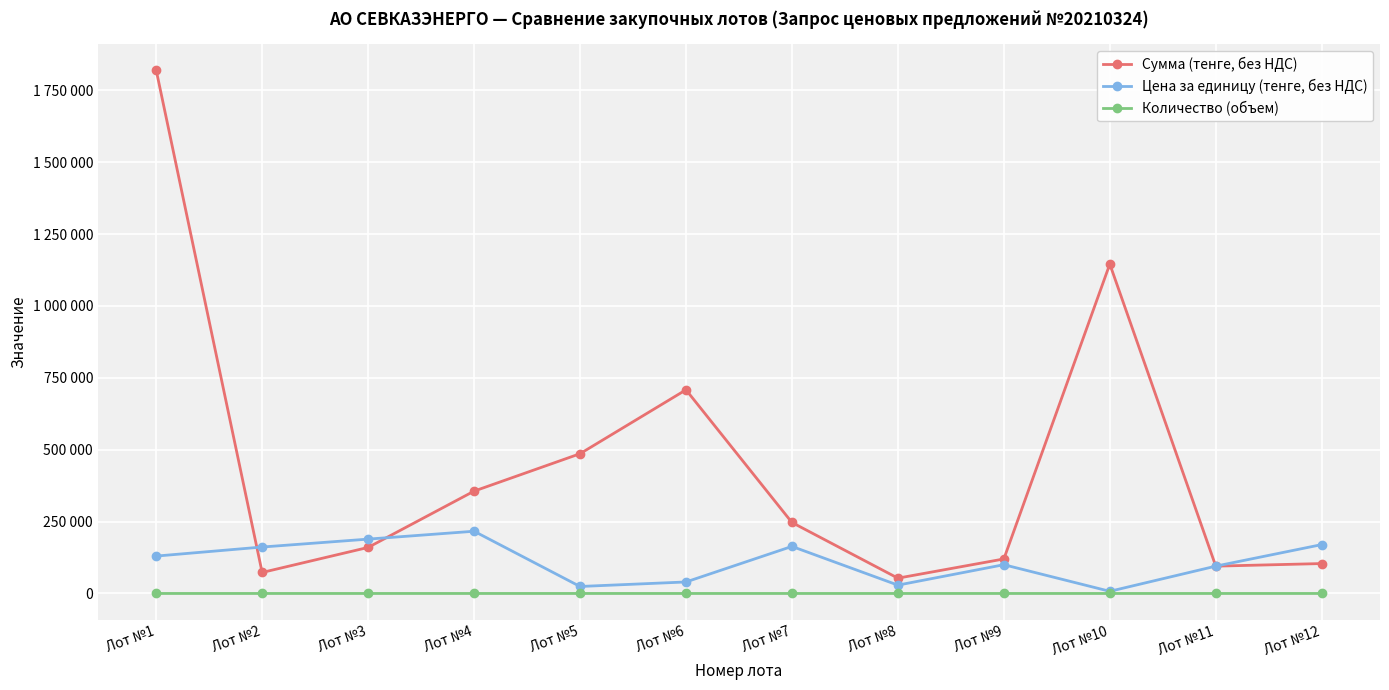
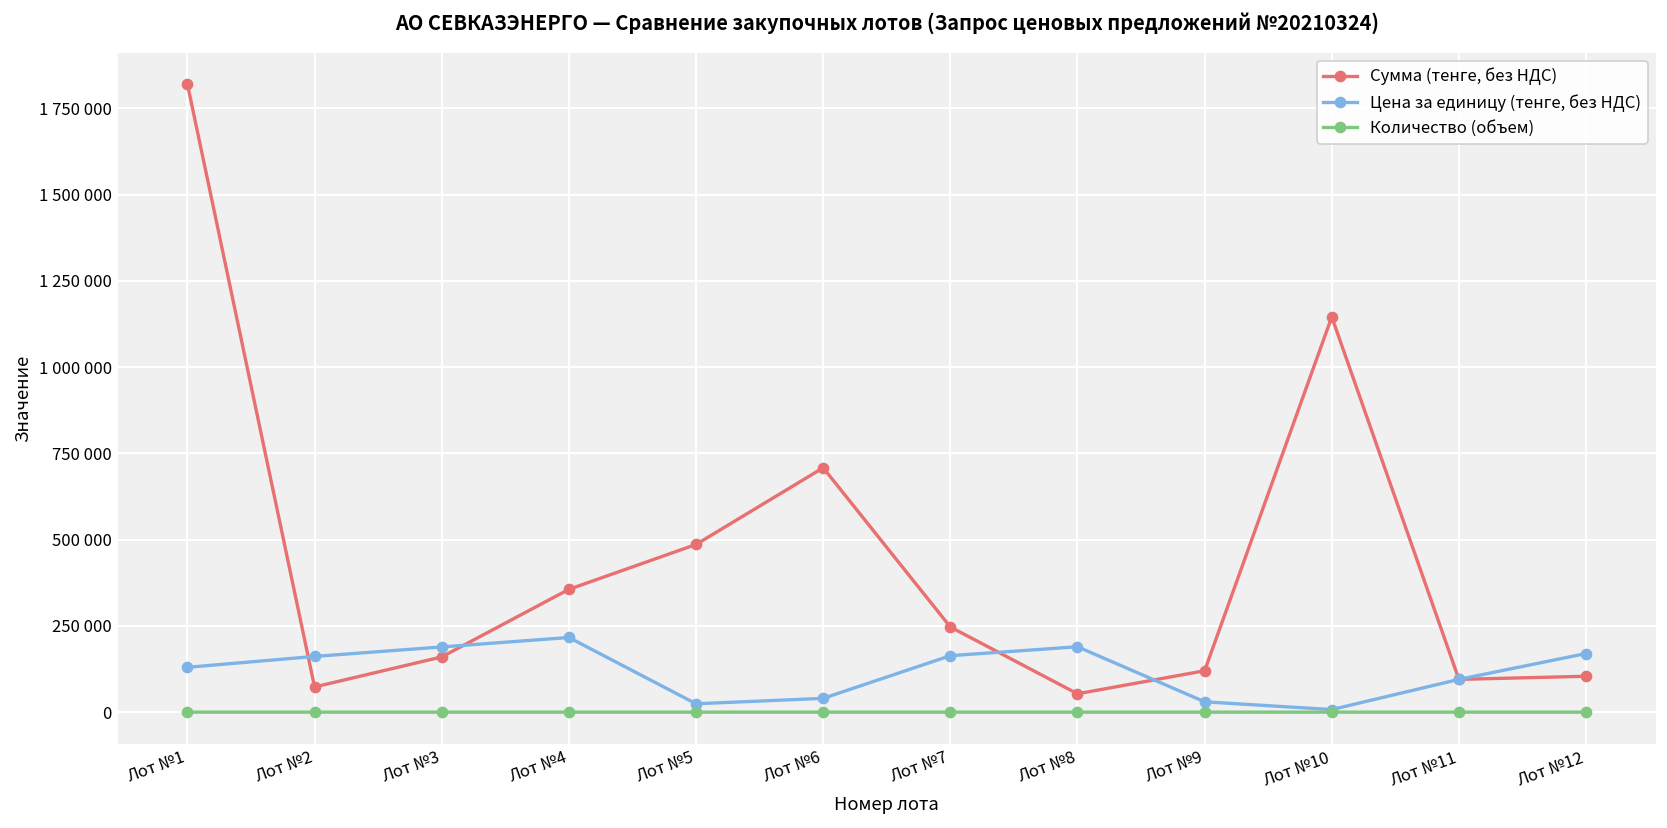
Цена за единицу (тенге, без НДС), Лот №8: 30000 -> 190000
Цена за единицу (тенге, без НДС), Лот №9: 100000 -> 30000
